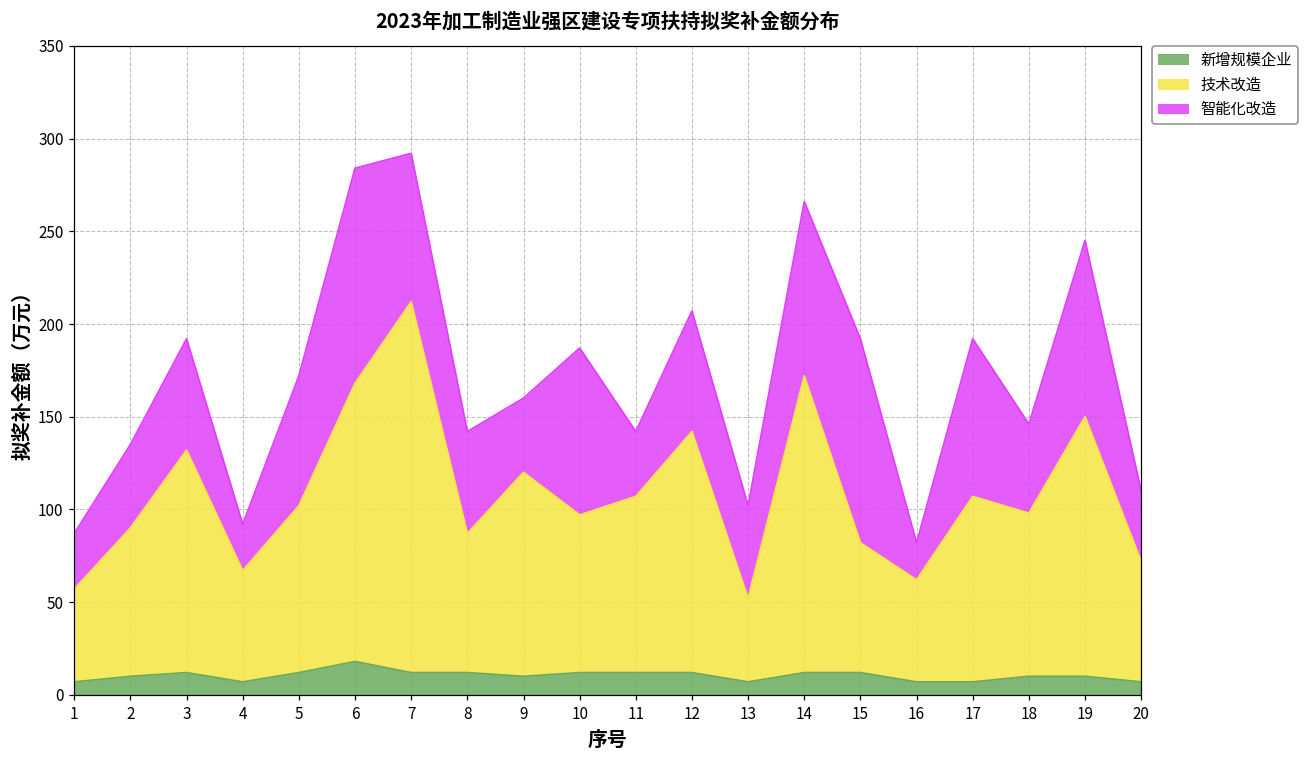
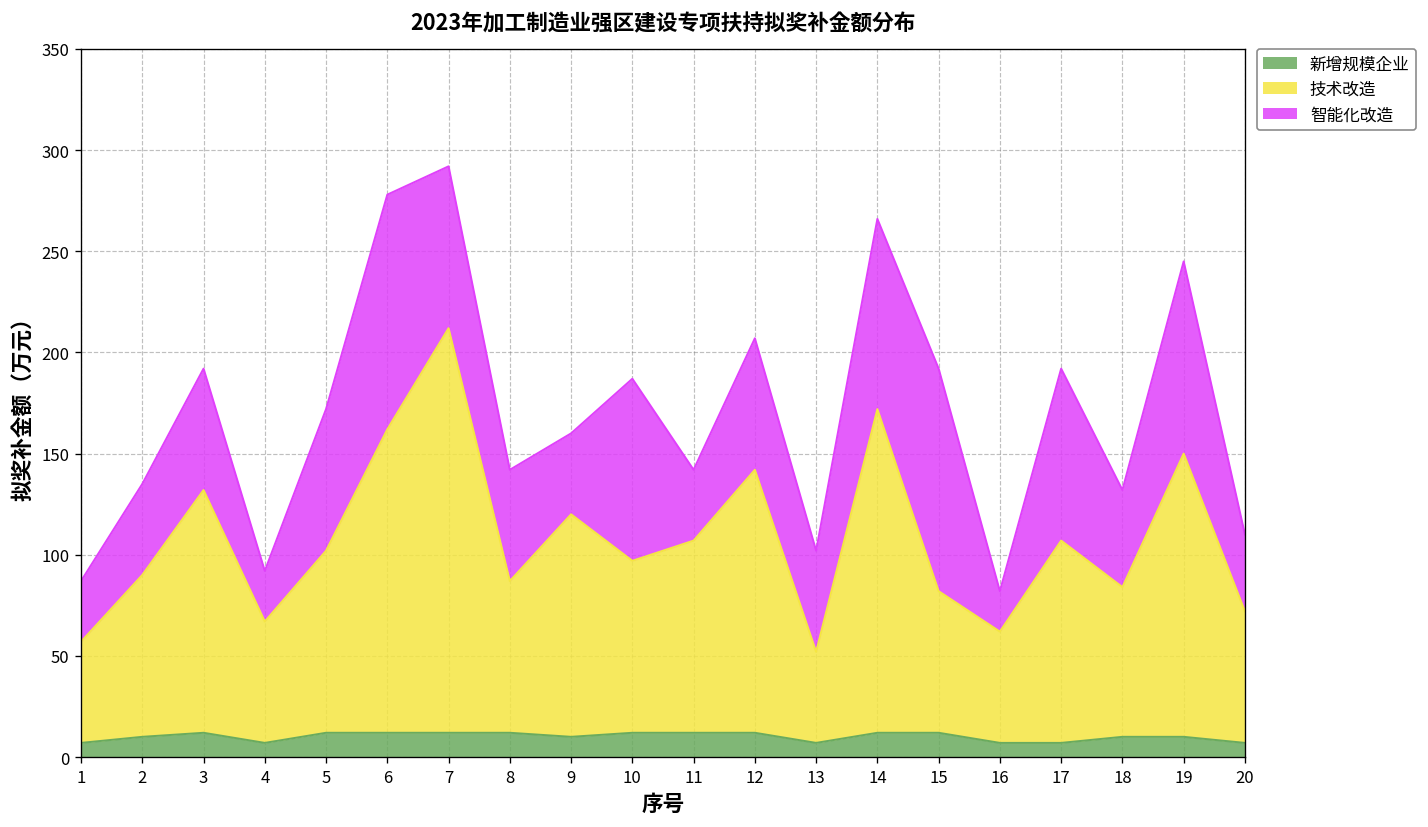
新增规模企业, 6: 18 -> 12
技术改造, 18: 88 -> 74
